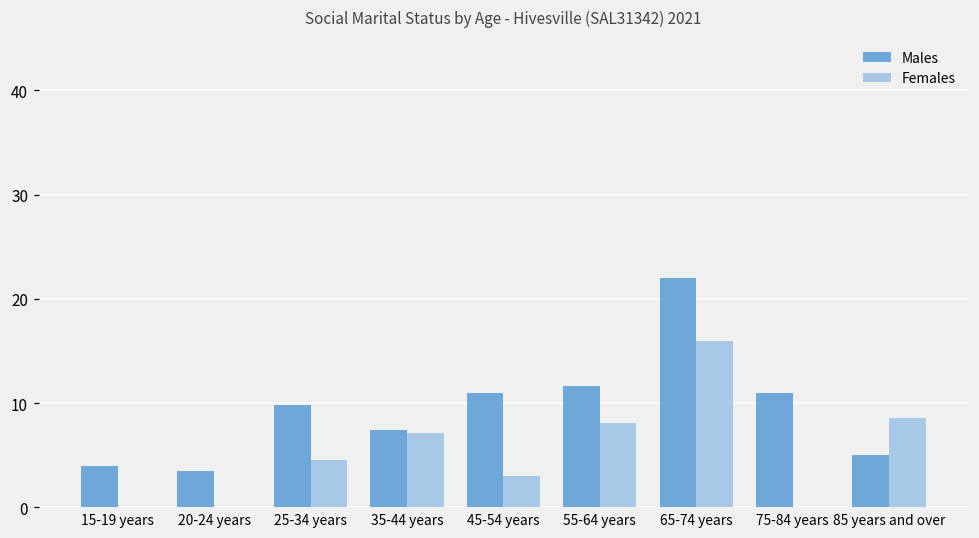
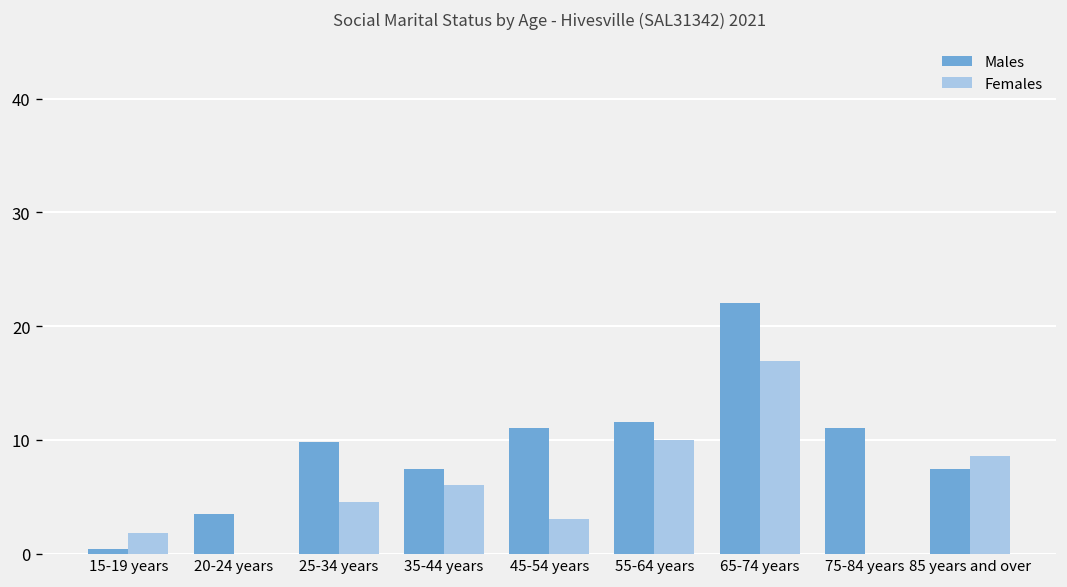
Males, 15-19 years: 4 -> 0
Females, 15-19 years: 0 -> 2
Females, 35-44 years: 7 -> 6
Females, 55-64 years: 8 -> 10
Females, 65-74 years: 16 -> 17
Males, 85 years and over: 5 -> 7
